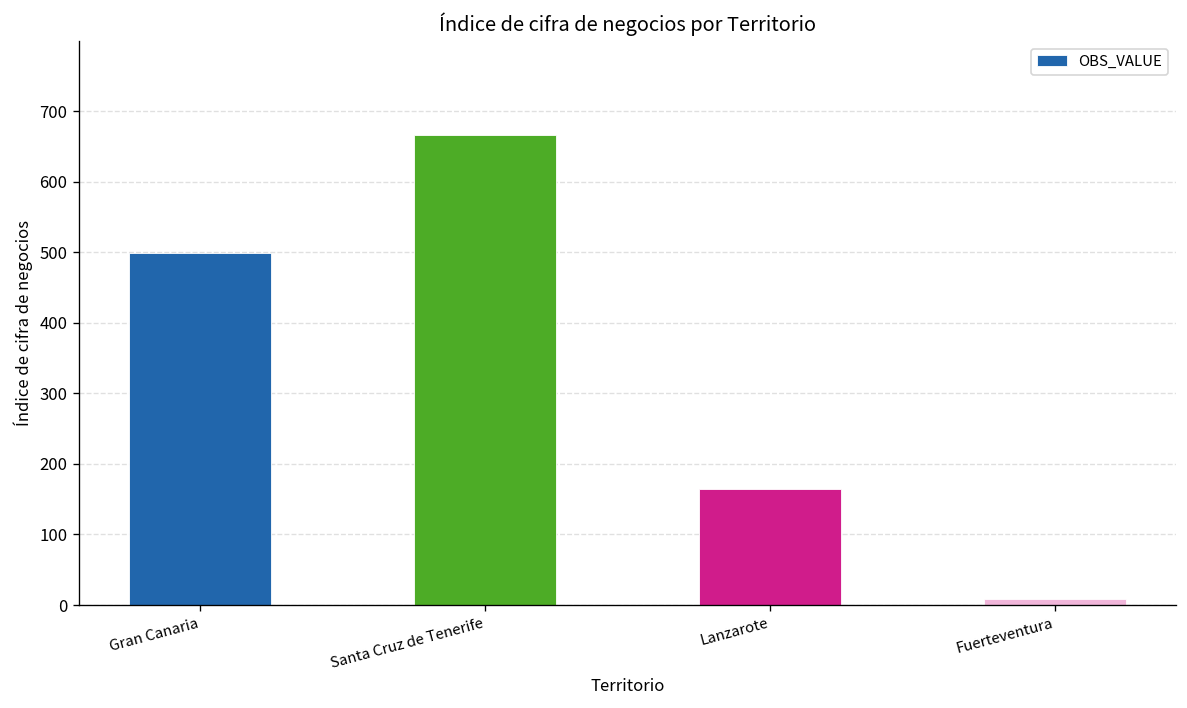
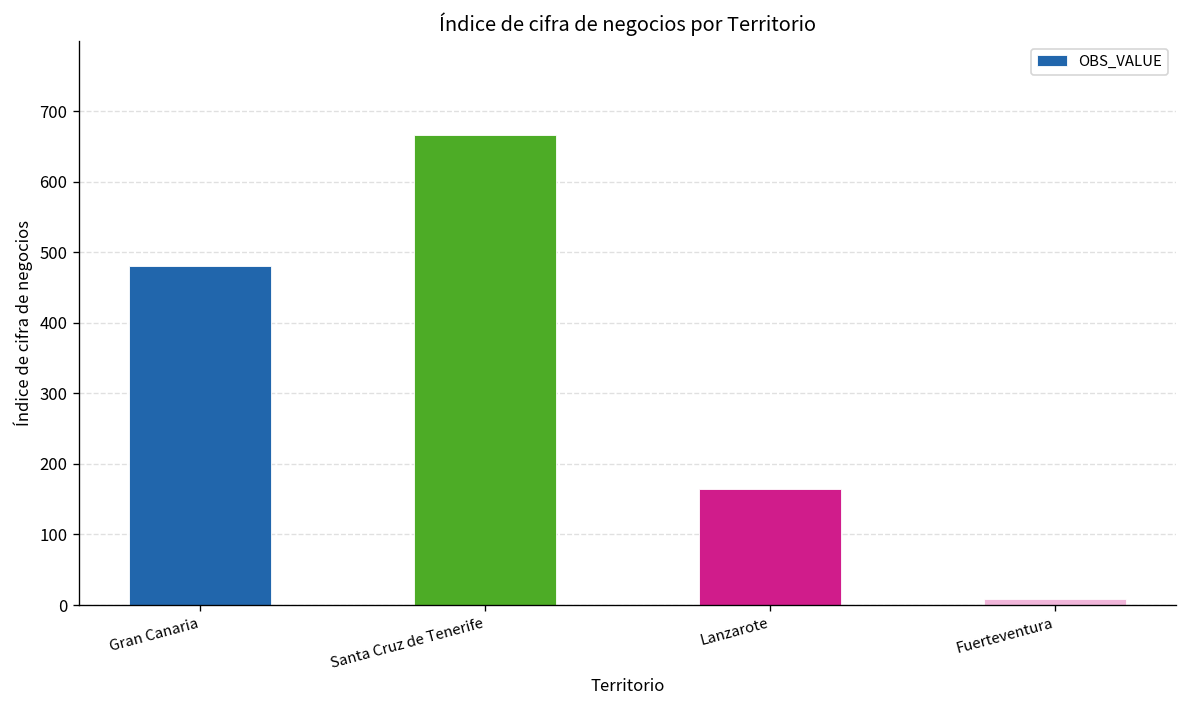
Gran Canaria: 500 -> 480
